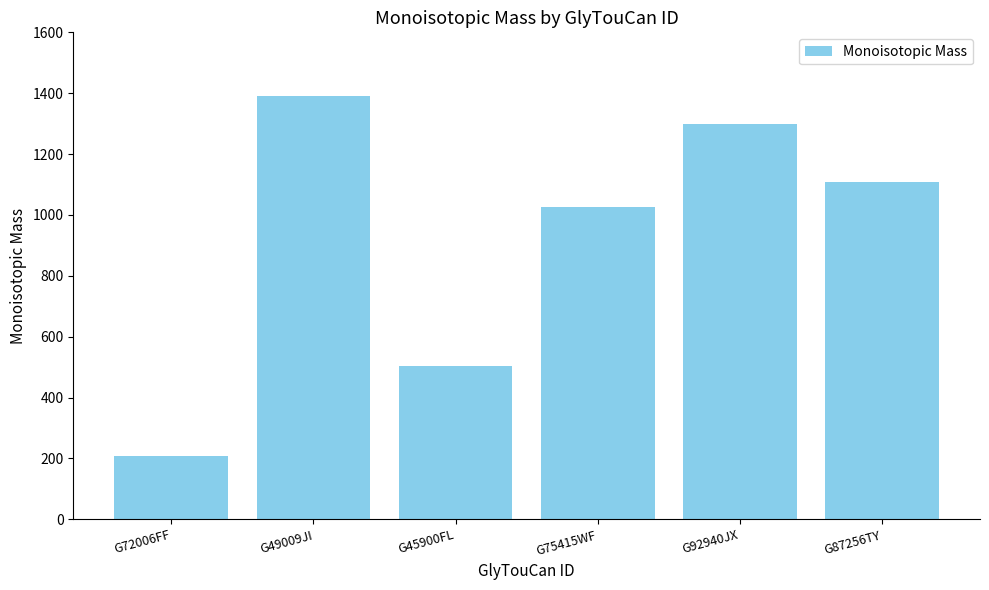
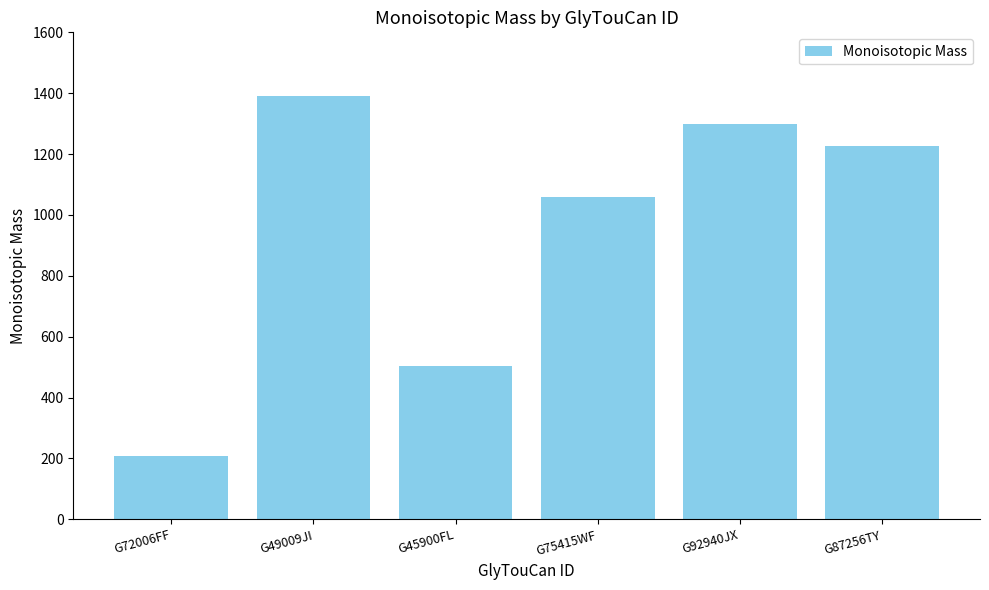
G75415WF: 1030 -> 1060
G87256TY: 1110 -> 1230
